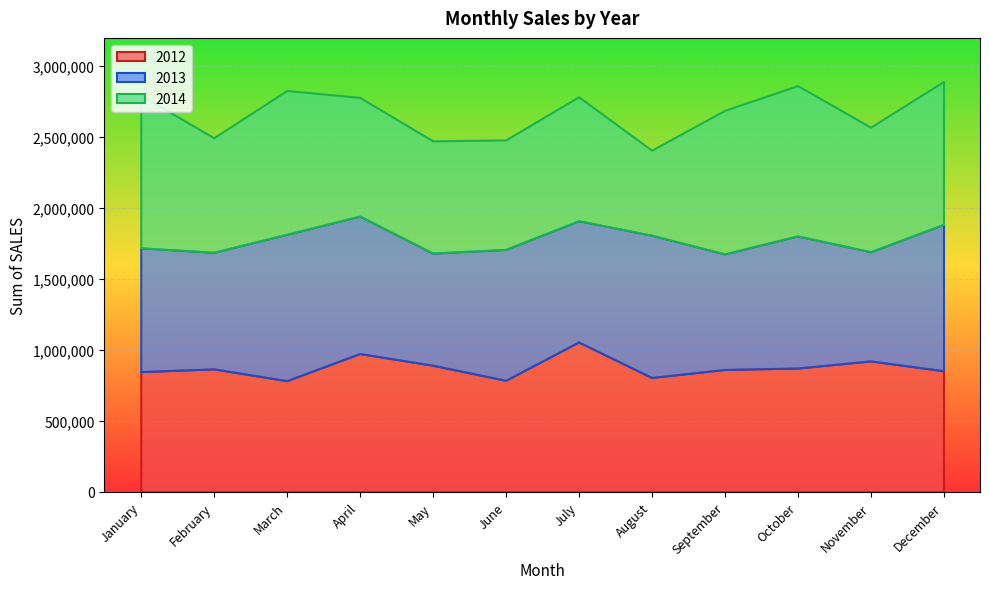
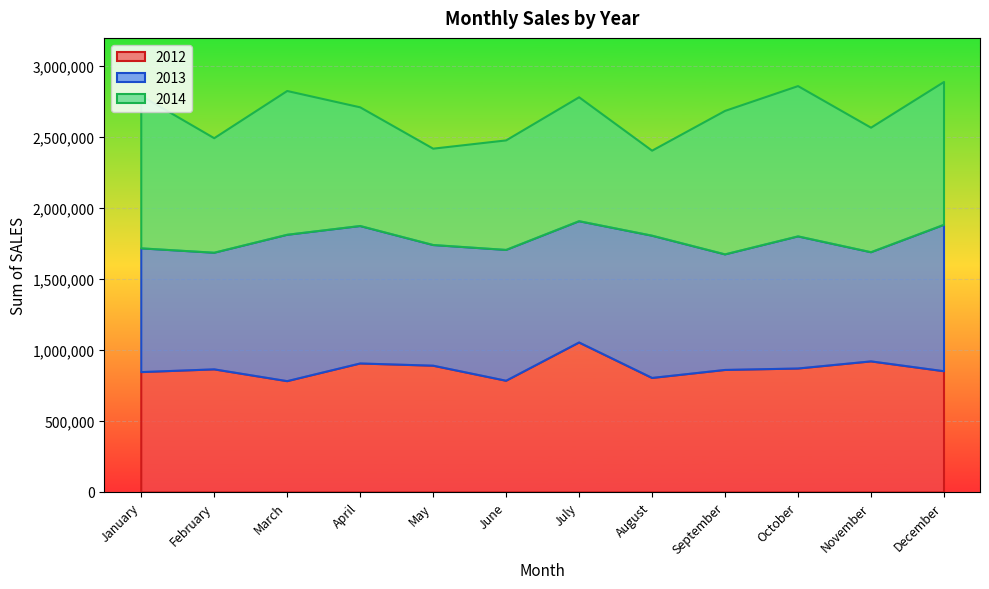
2012, April: 980,000 -> 910,000
2013, May: 790,000 -> 850,000
2014, May: 790,000 -> 680,000
